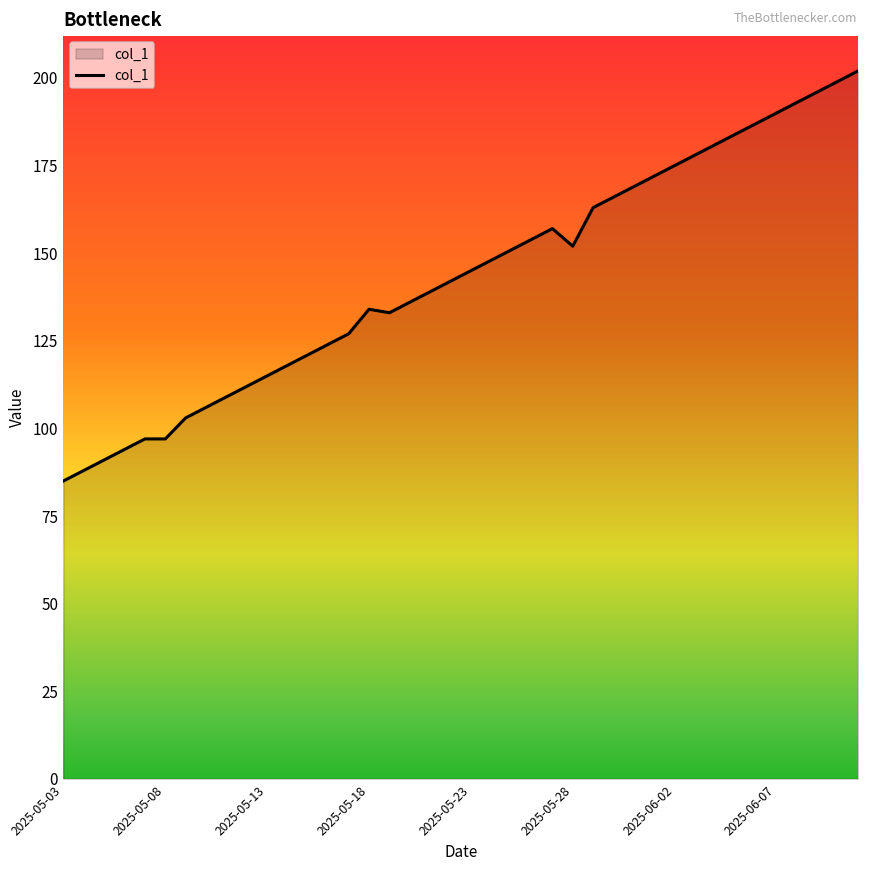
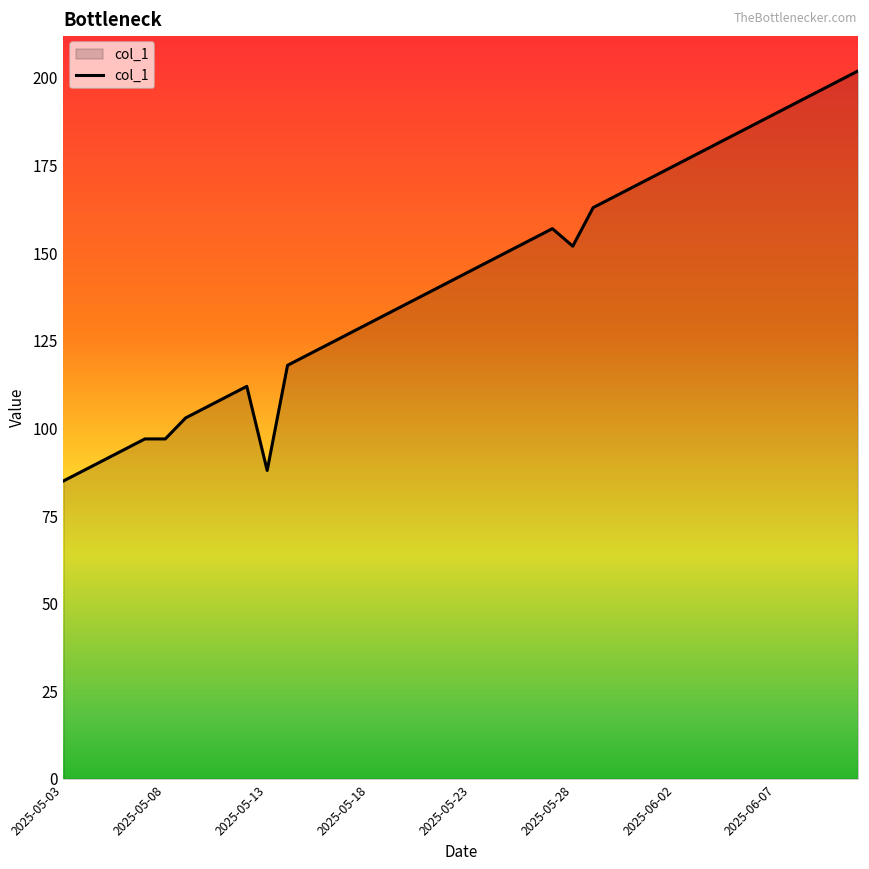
2025-05-13: 115 -> 88
2025-05-18: 134 -> 130
